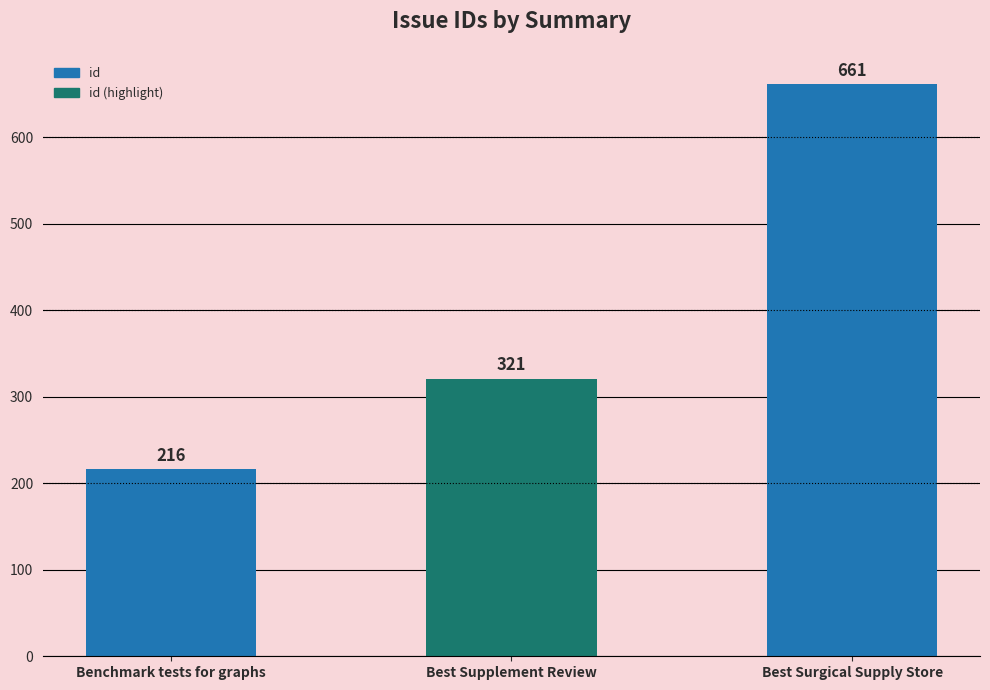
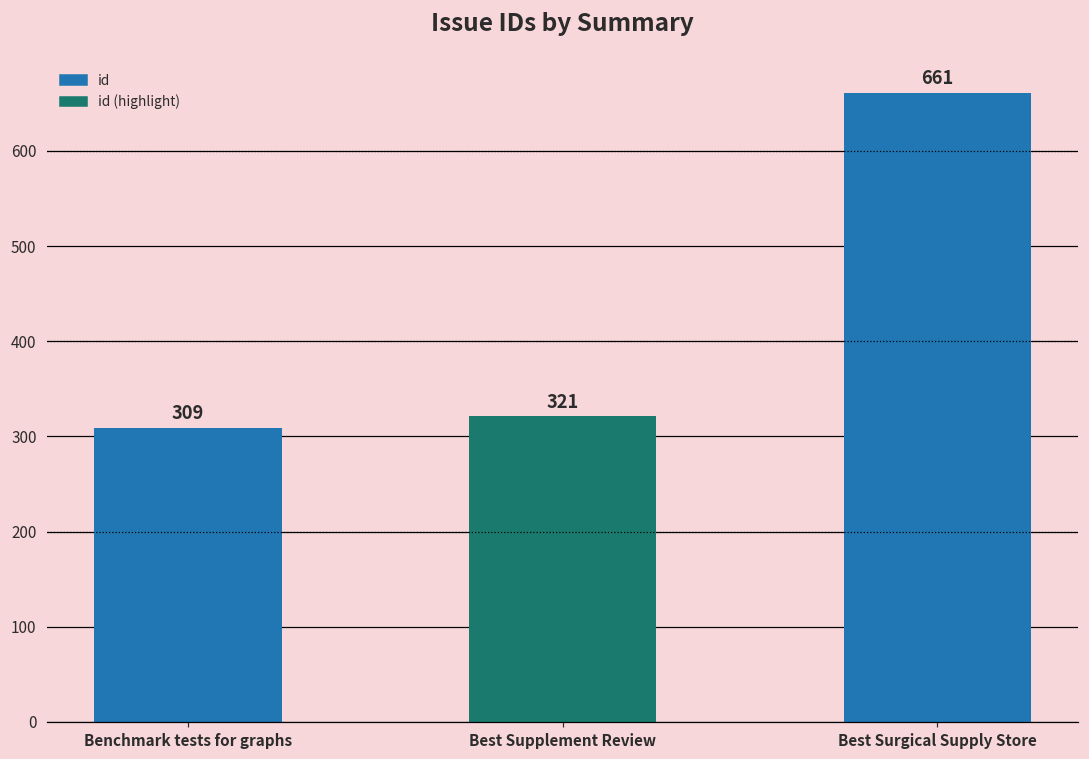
Benchmark tests for graphs: 216 -> 309
